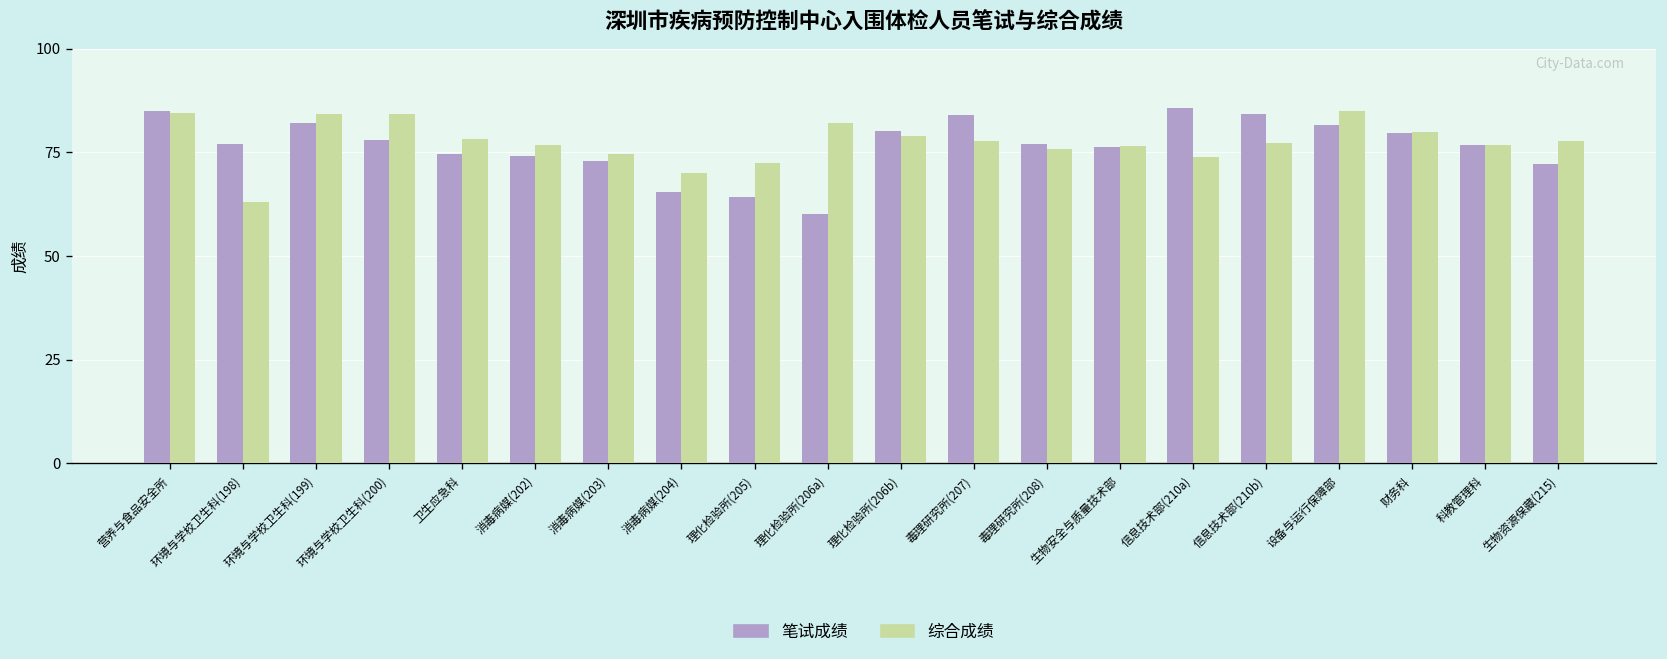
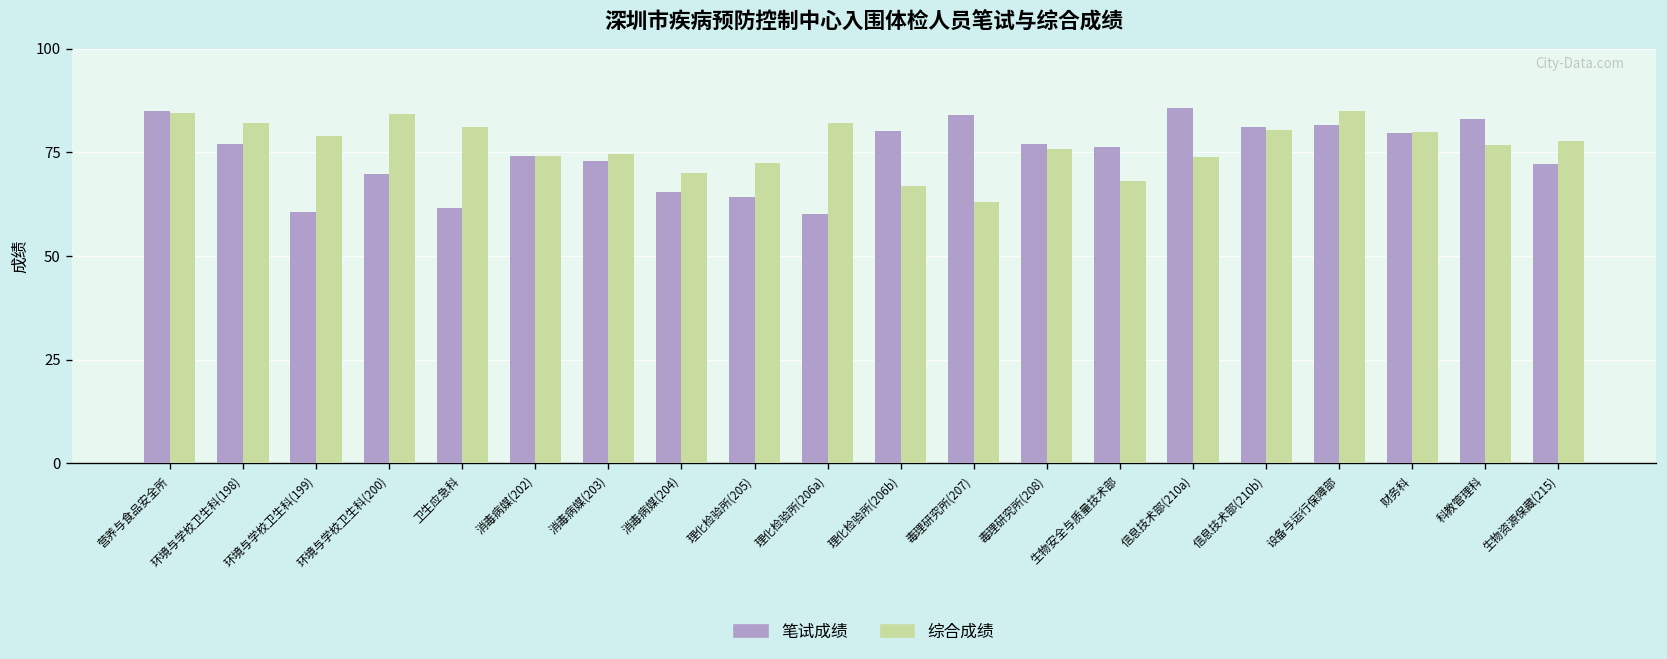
综合成绩, 环境与学校卫生科(198): 63 -> 82
笔试成绩, 环境与学校卫生科(199): 82 -> 61
综合成绩, 环境与学校卫生科(199): 84 -> 79
笔试成绩, 环境与学校卫生科(200): 78 -> 70
笔试成绩, 卫生应急科: 75 -> 62
综合成绩, 卫生应急科: 78 -> 81
综合成绩, 消毒病媒(202): 77 -> 74
综合成绩, 理化检验所(206b): 79 -> 67
综合成绩, 毒理研究所(207): 78 -> 63
综合成绩, 生物安全与质量技术部: 76 -> 68
笔试成绩, 信息技术部(210b): 84 -> 81
综合成绩, 信息技术部(210b): 77 -> 80
笔试成绩, 科教管理科: 77 -> 83
